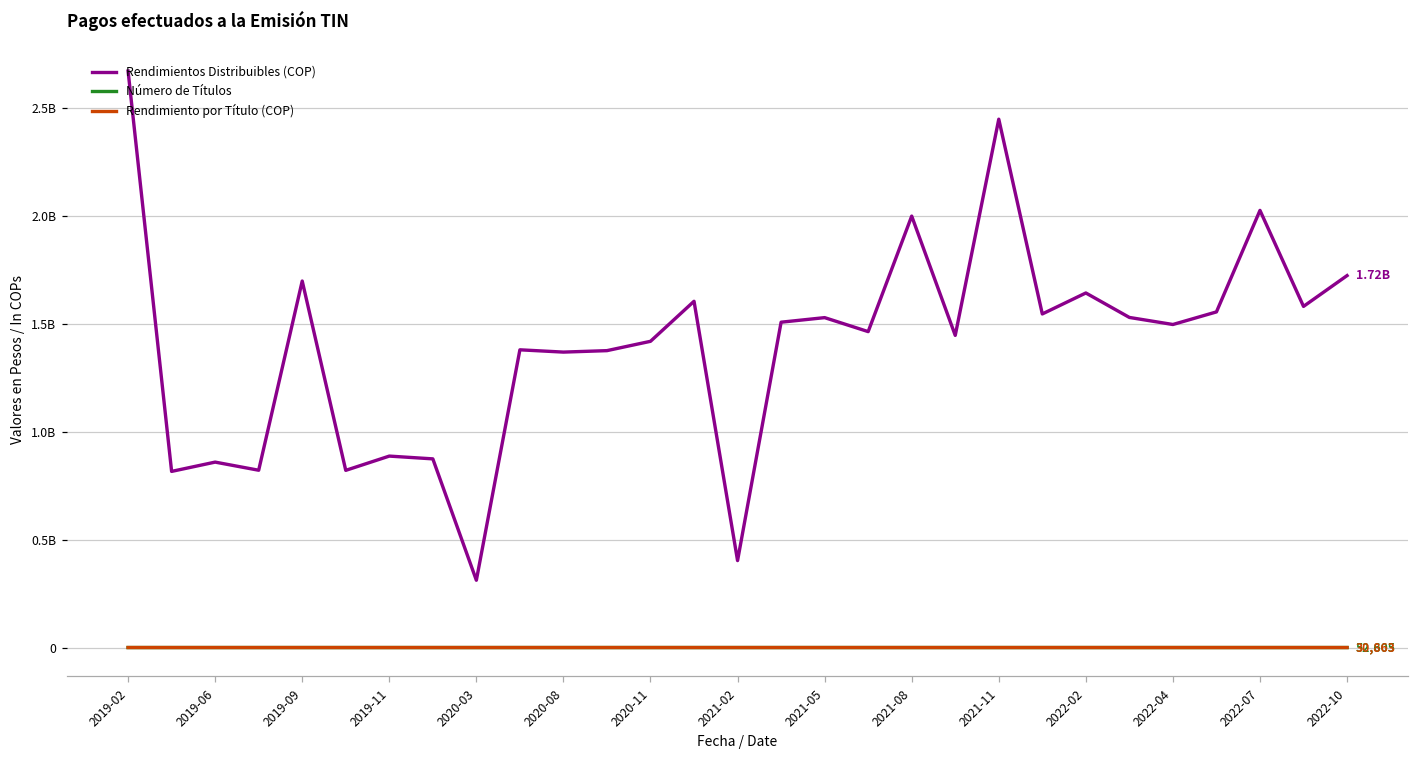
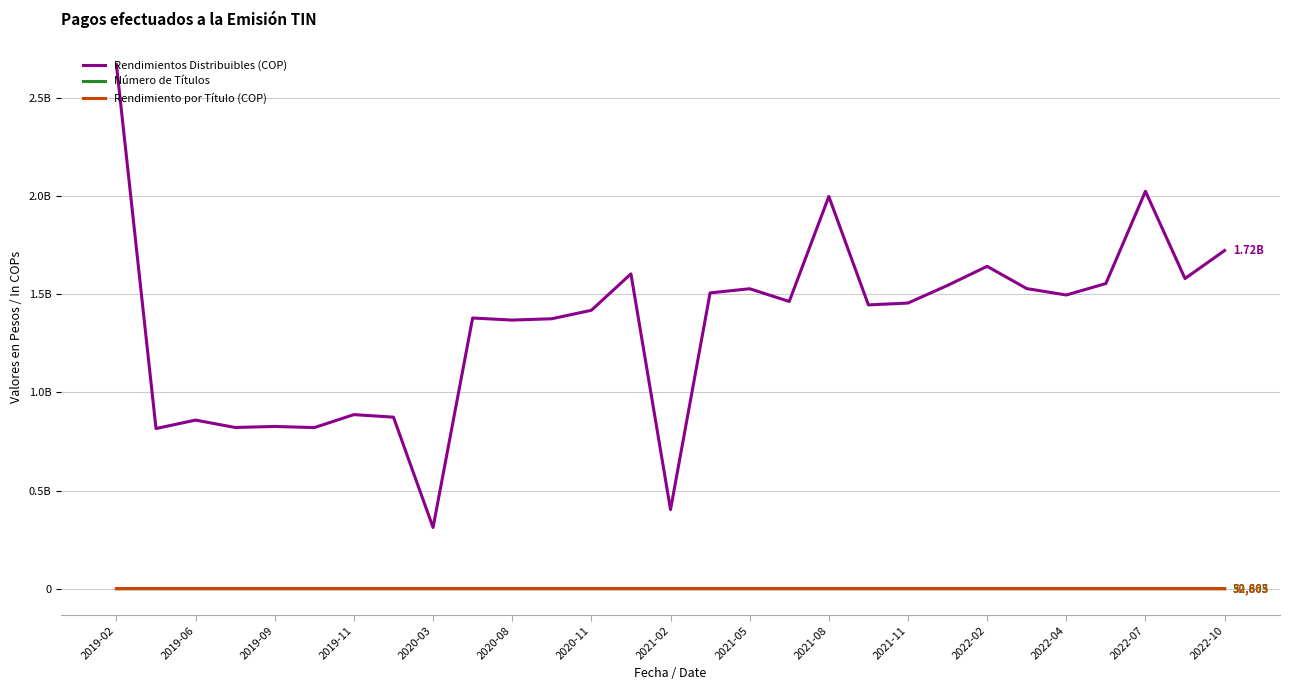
Rendimientos Distribuibles (COP), 2019-09: 1700000000 -> 830000000
Rendimientos Distribuibles (COP), 2021-11: 2450000000 -> 1460000000
